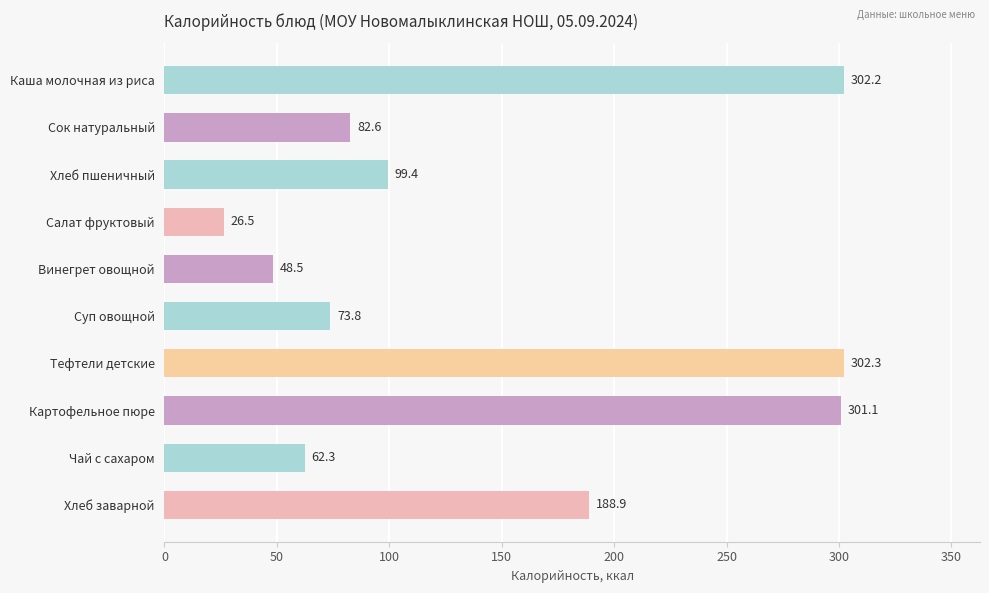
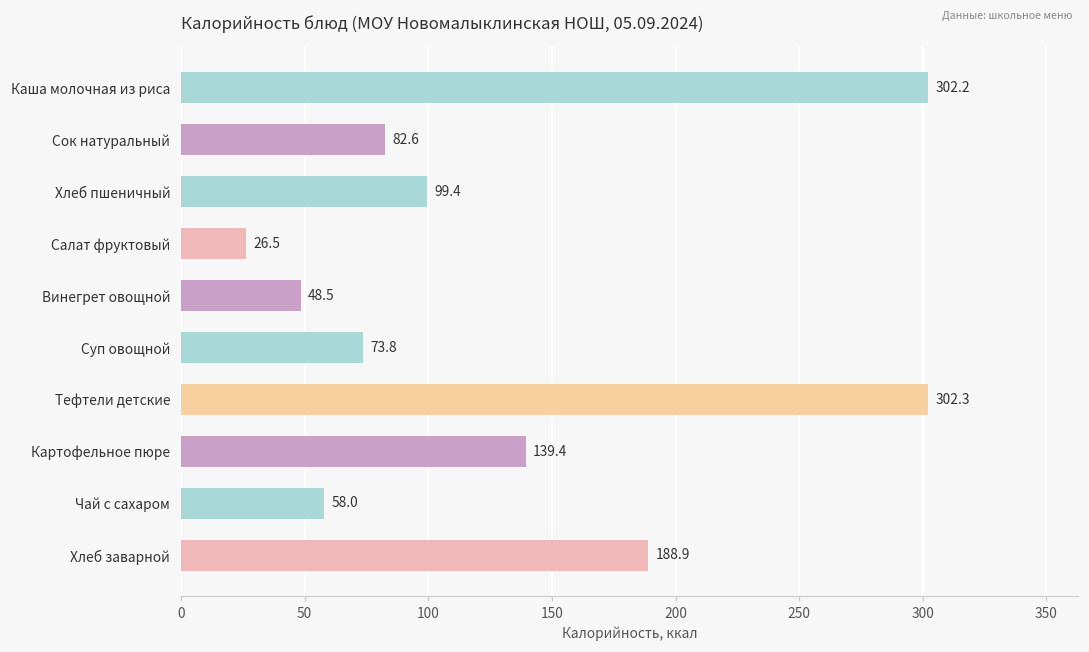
Картофельное пюре: 301.1 -> 139.4
Чай с сахаром: 62.3 -> 58.0
